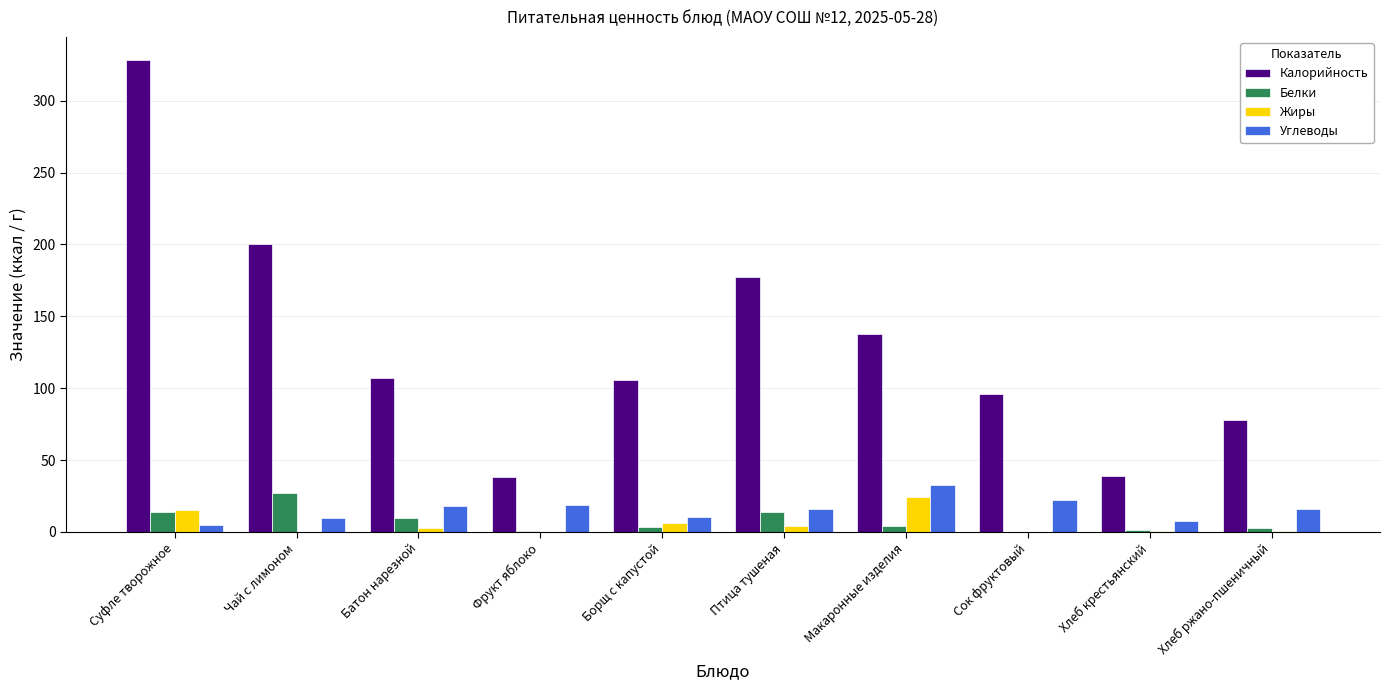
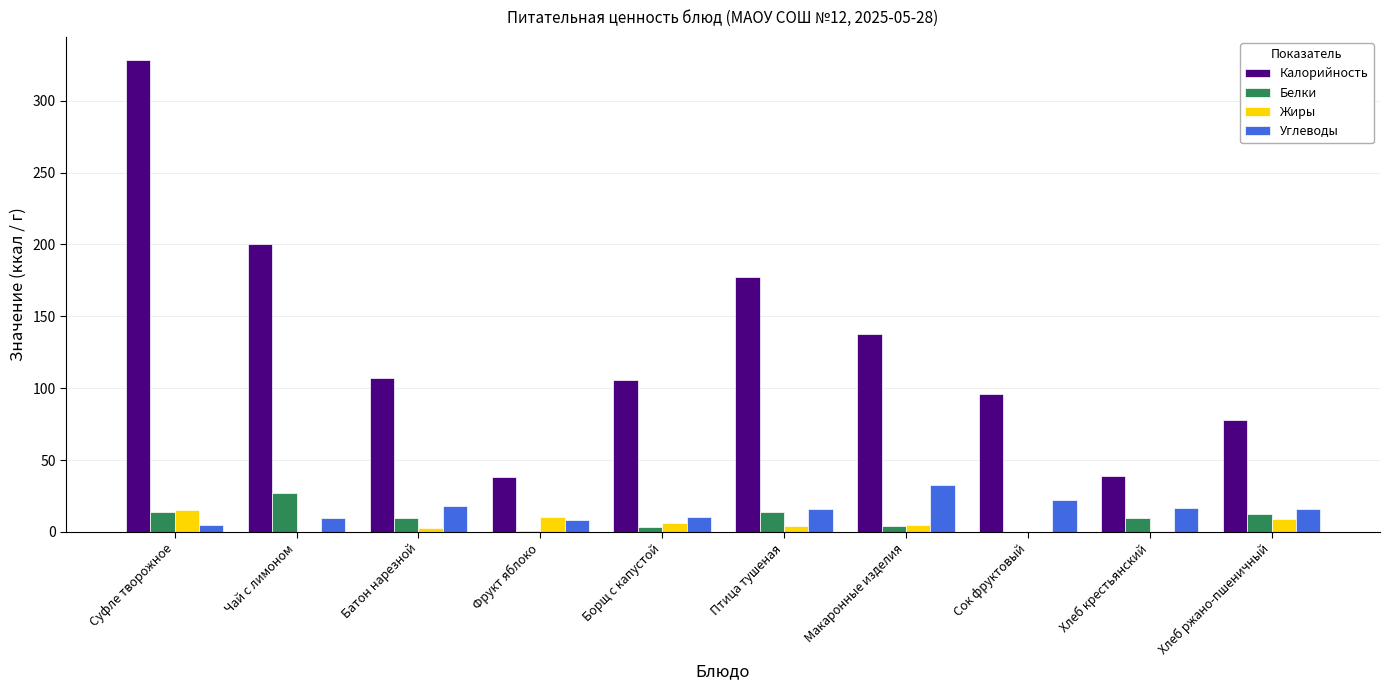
Жиры, Фрукт яблоко: 0 -> 10
Углеводы, Фрукт яблоко: 19 -> 8
Жиры, Макаронные изделия: 25 -> 5
Белки, Хлеб крестьянский: 1 -> 10
Углеводы, Хлеб крестьянский: 8 -> 16
Белки, Хлеб ржано-пшеничный: 3 -> 12
Жиры, Хлеб ржано-пшеничный: 0 -> 9
